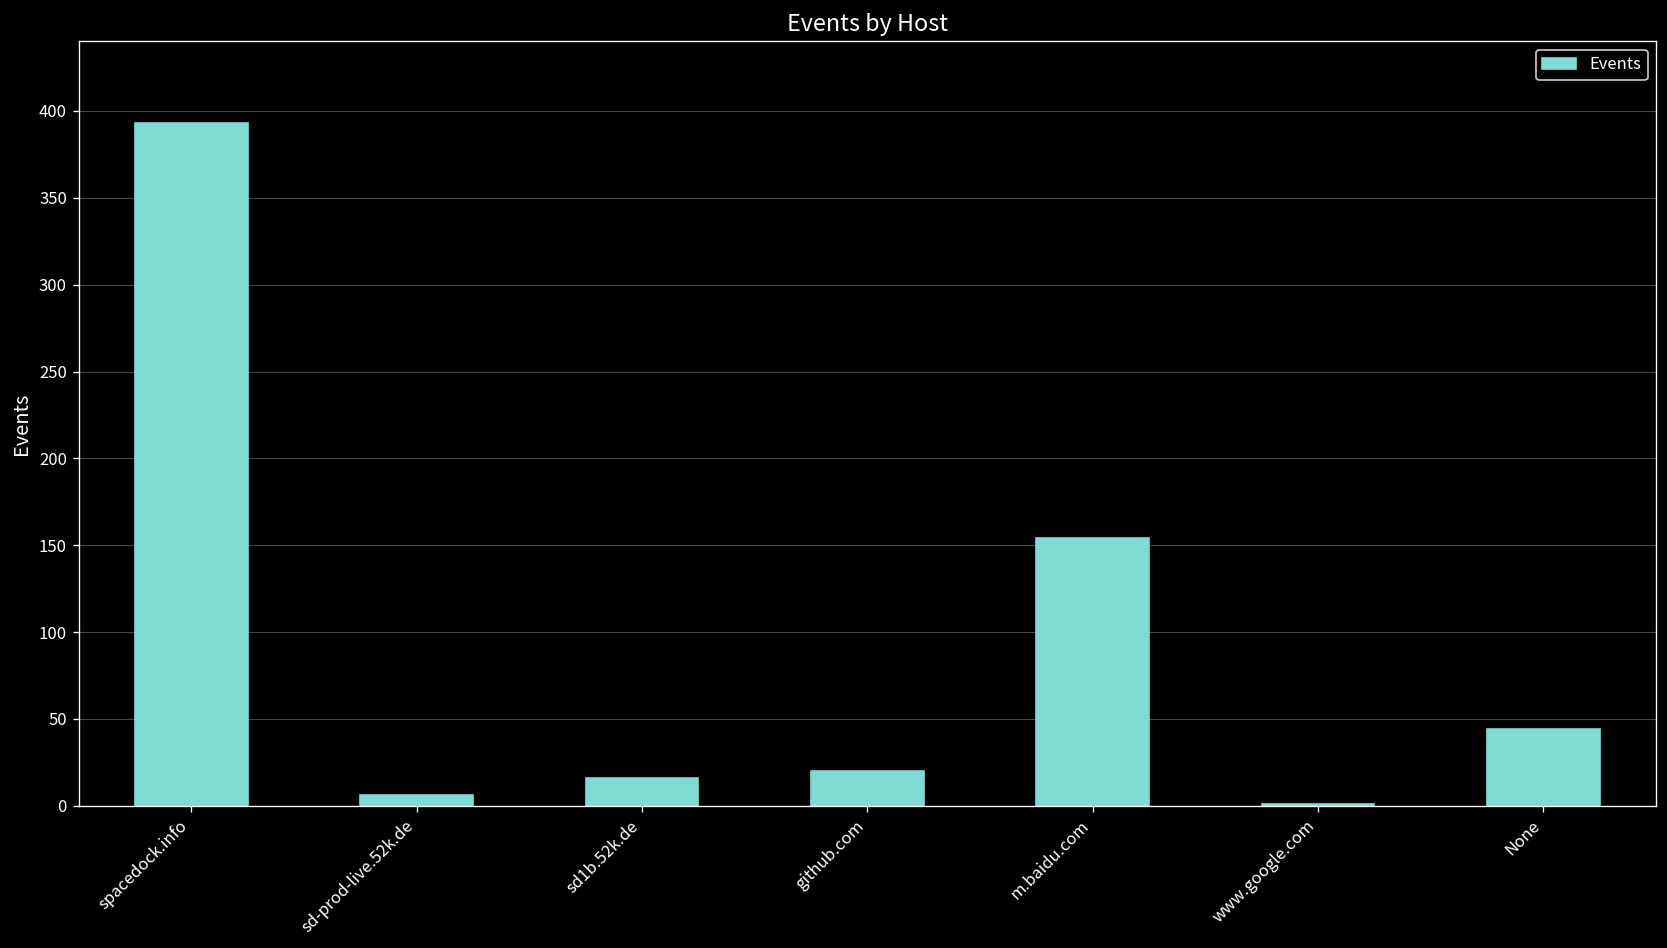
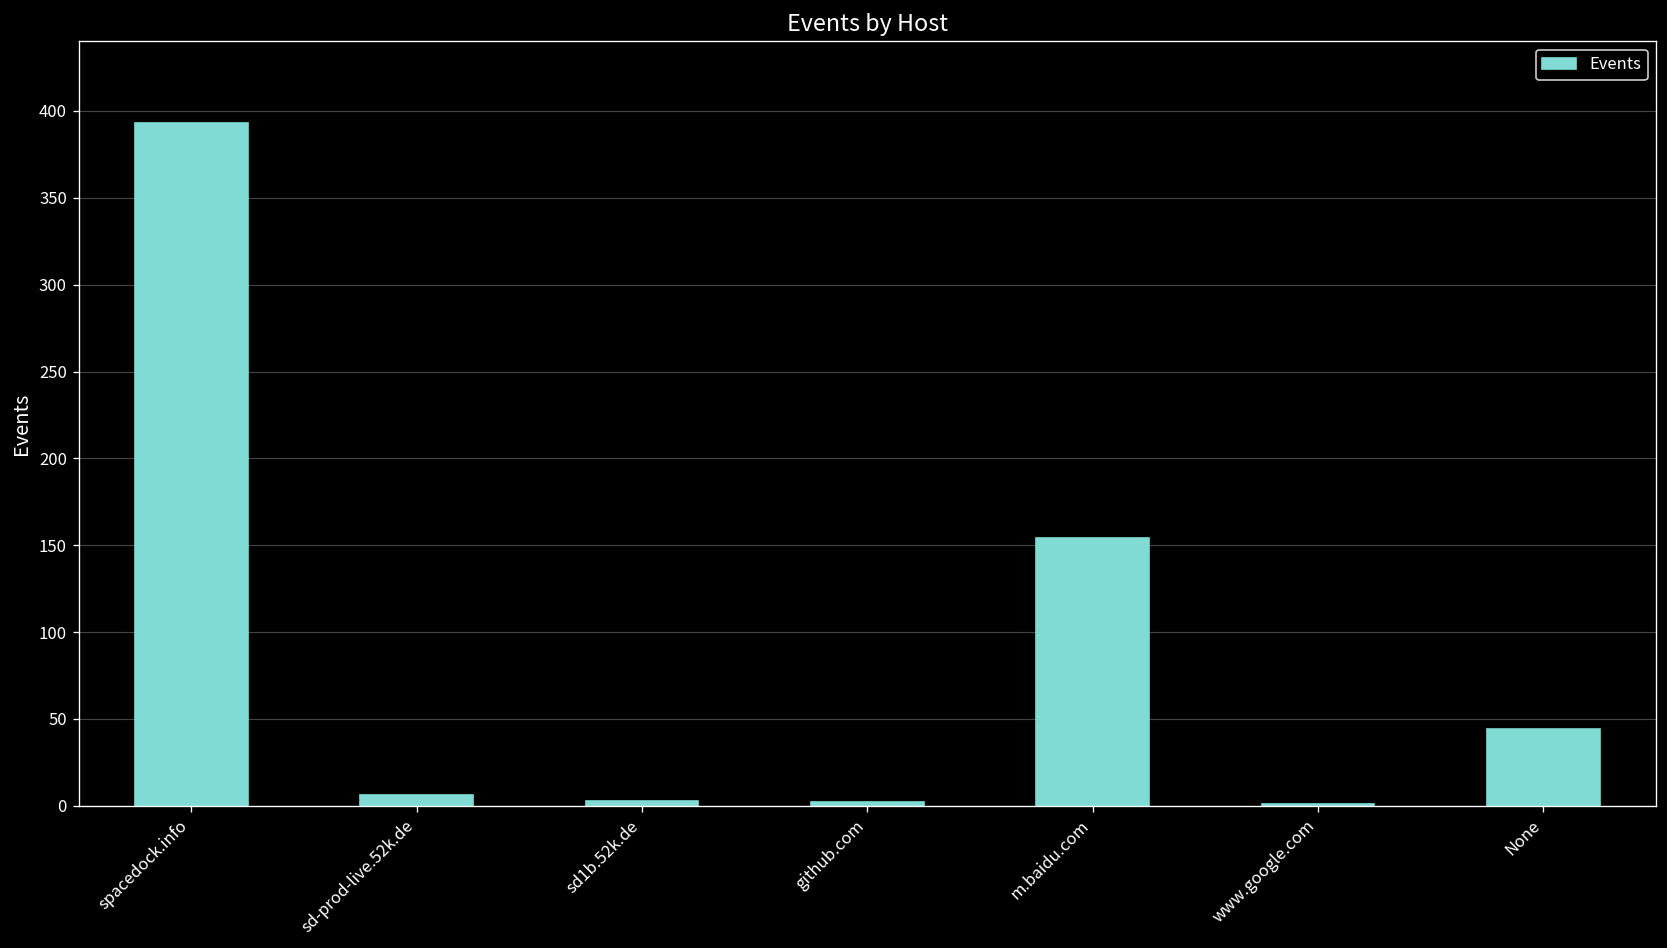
sd1b.52k.de: 16 -> 3
github.com: 20 -> 2
